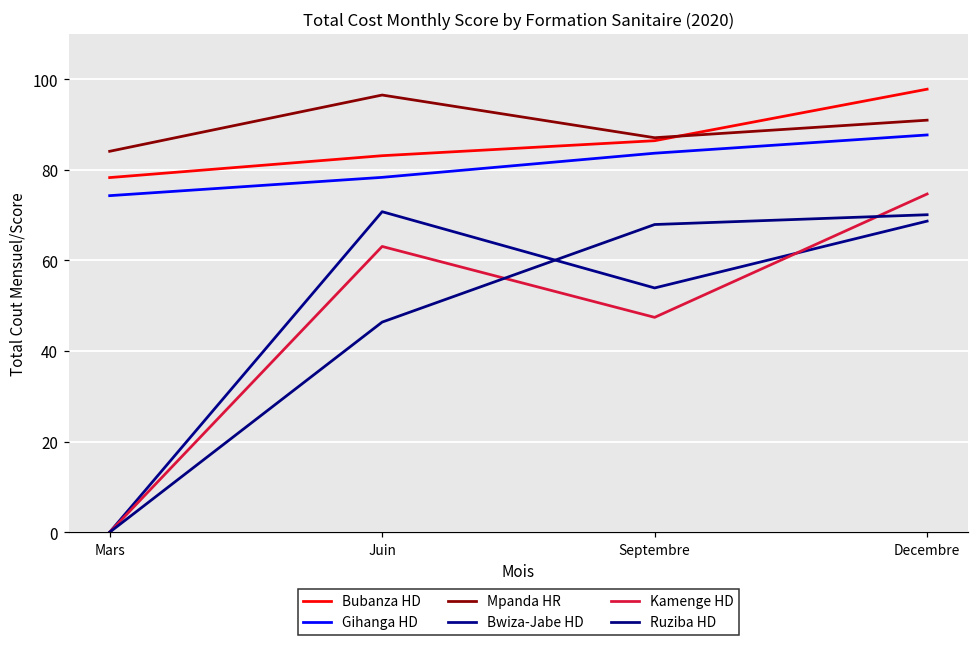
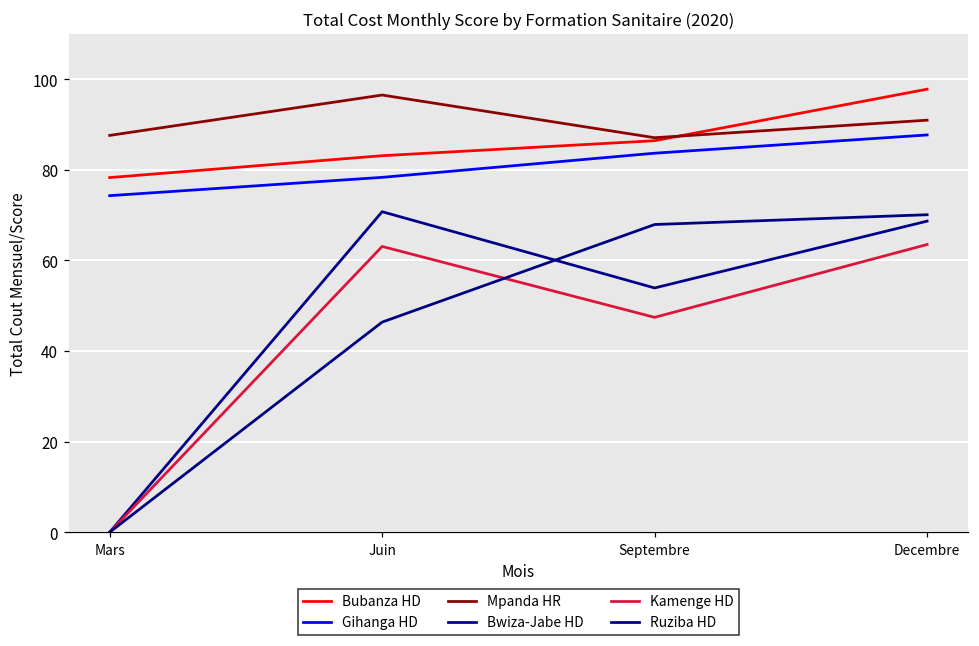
Mpanda HR, Mars: 84 -> 88
Kamenge HD, Decembre: 75 -> 64
